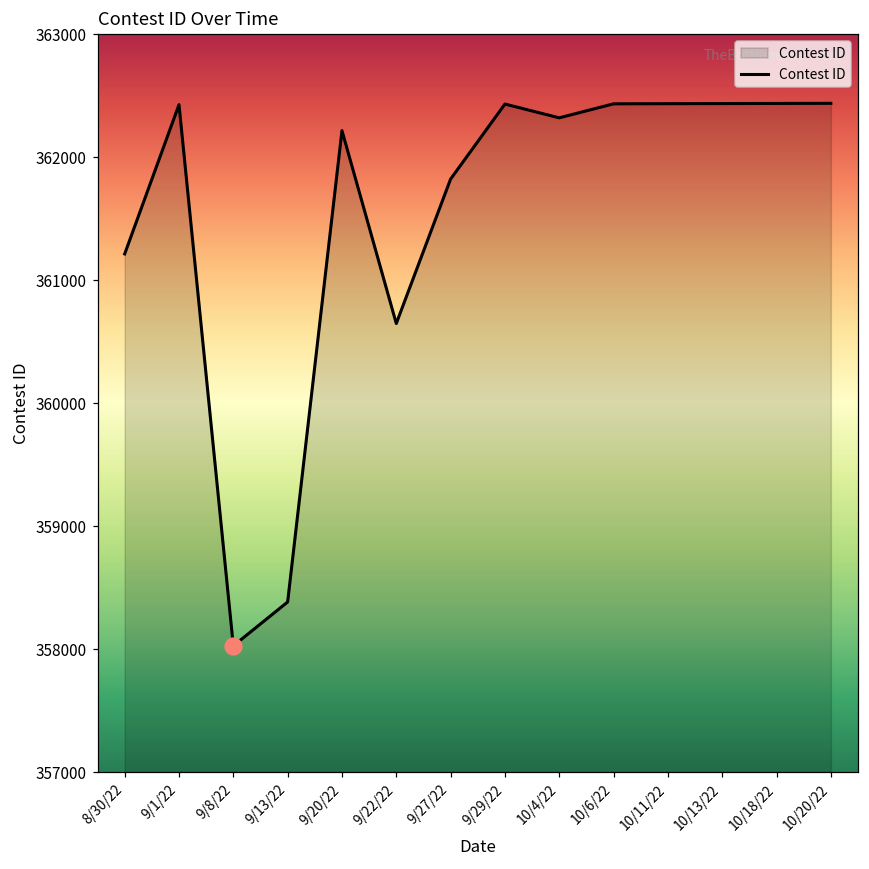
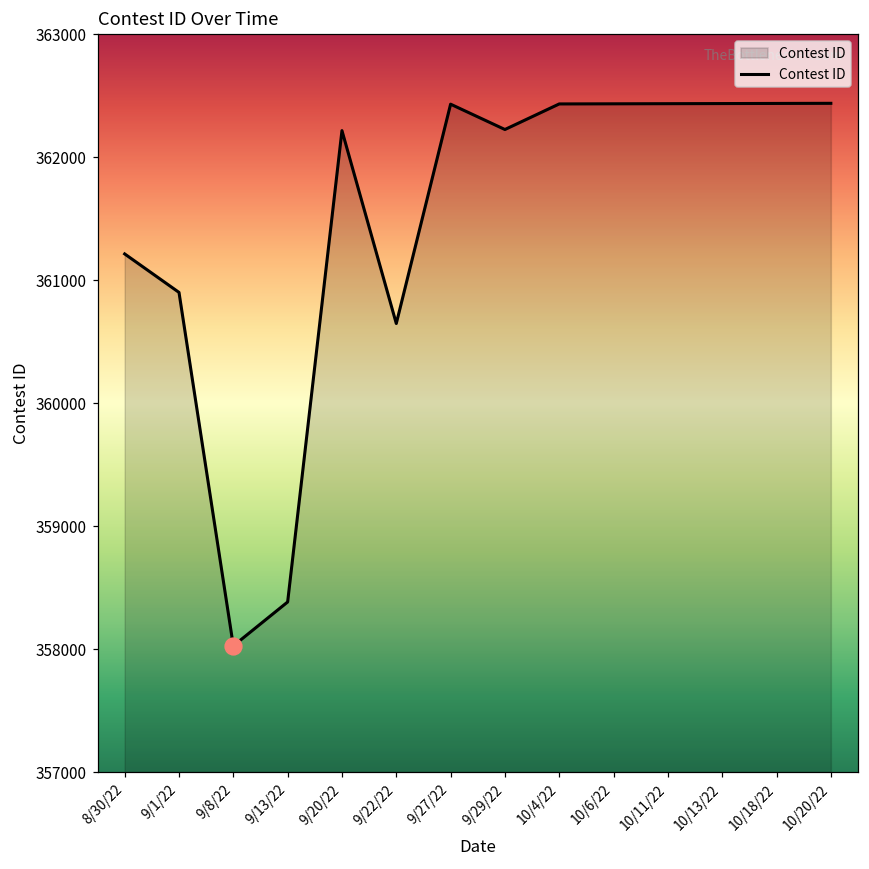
Contest ID, 9/1/22: 362430 -> 360900
Contest ID, 9/27/22: 361820 -> 362430
Contest ID, 9/29/22: 362430 -> 362230
Contest ID, 10/4/22: 362320 -> 362440
